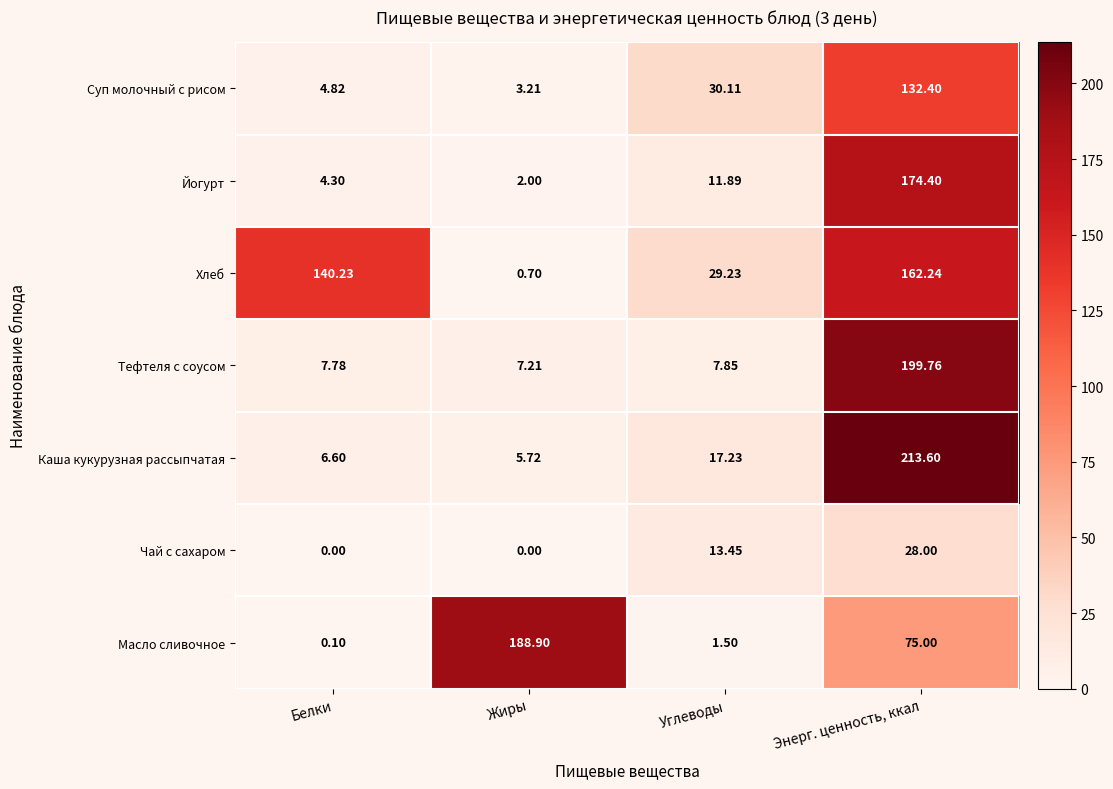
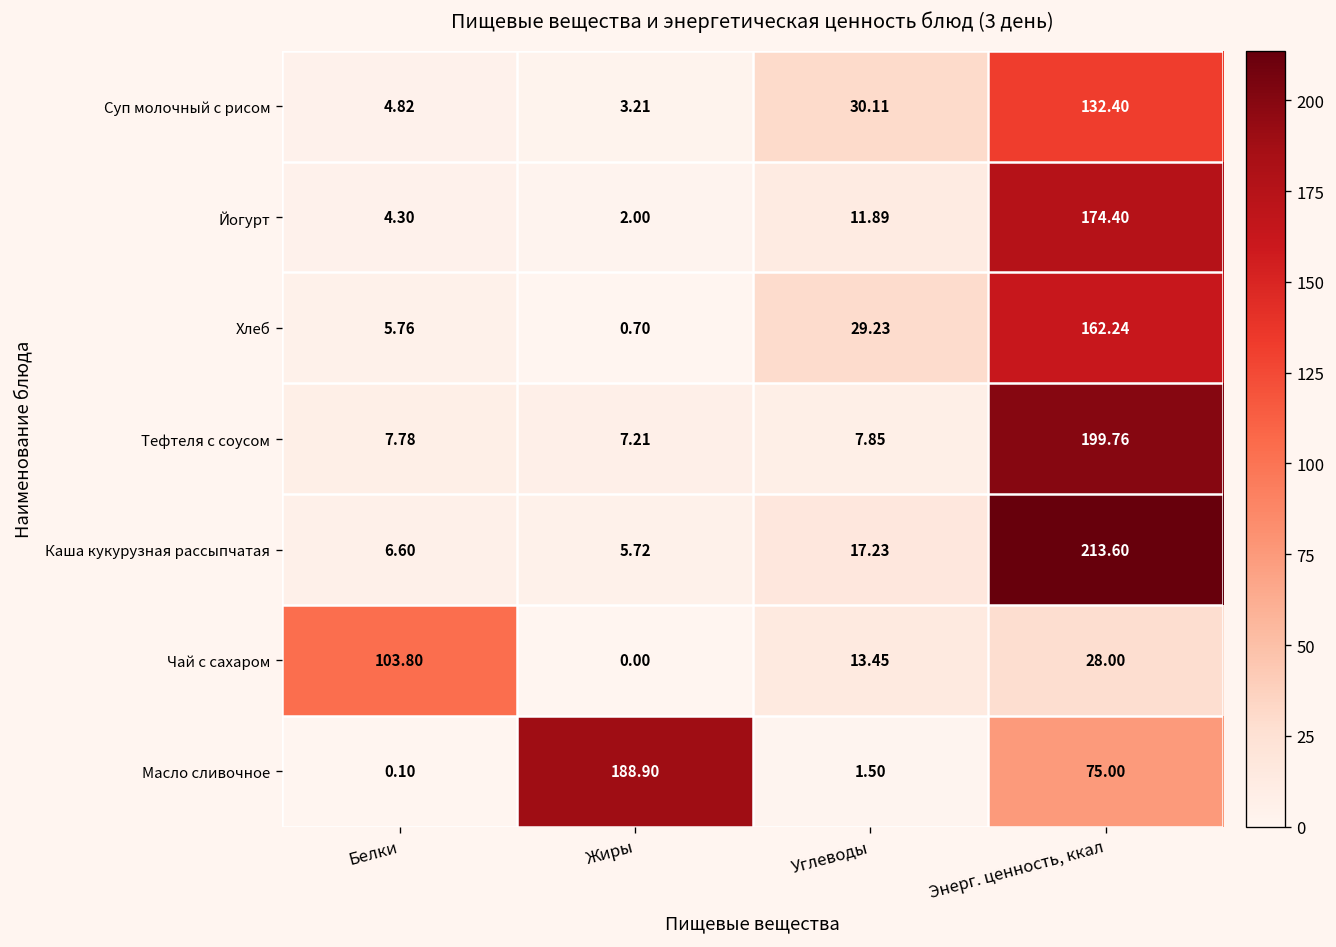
Хлеб, Белки: 140.23 -> 5.76
Чай с сахаром, Белки: 0.00 -> 103.80
